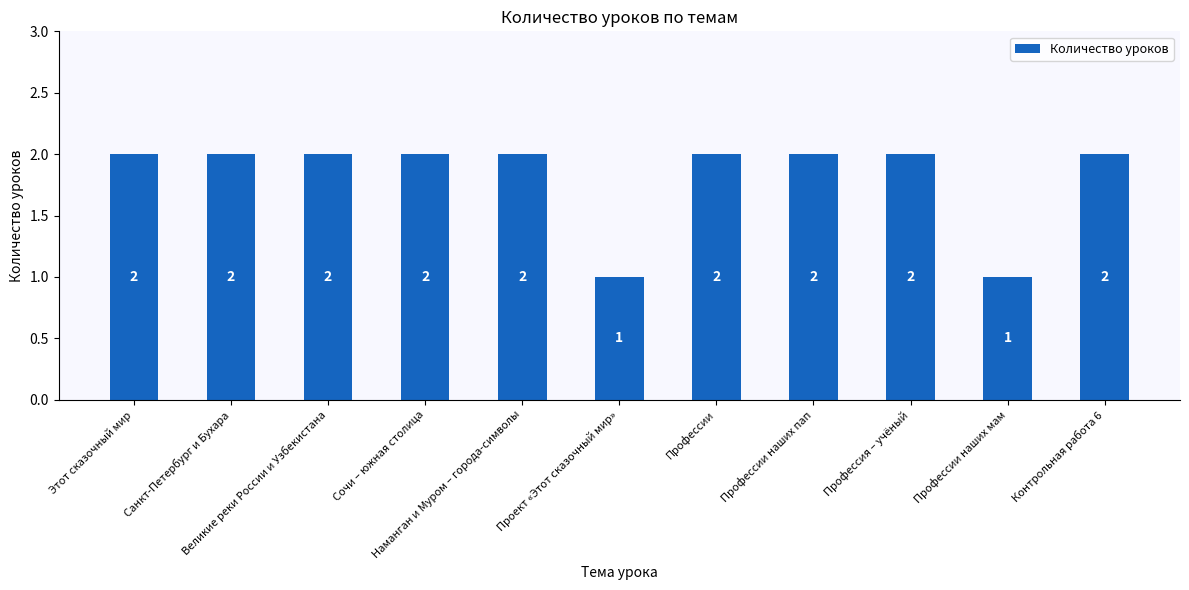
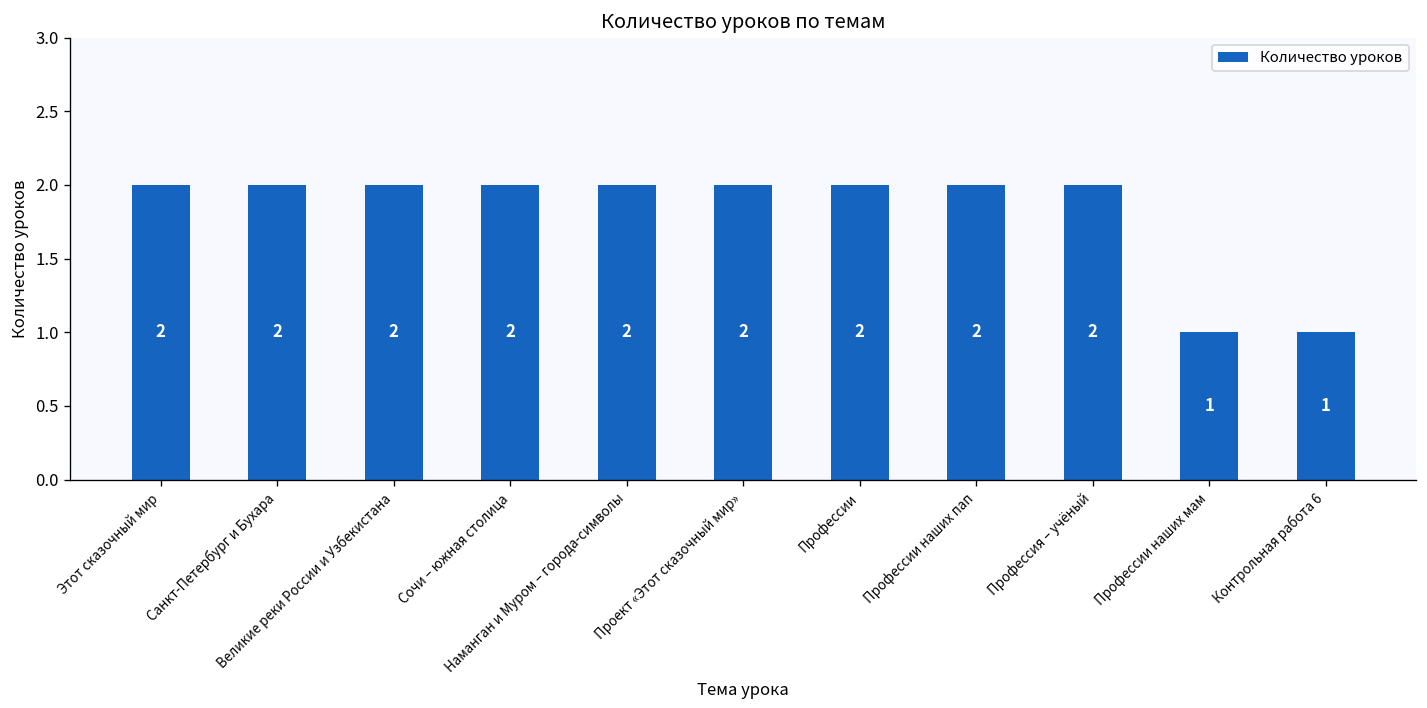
Проект «Этот сказочный мир»: 1 -> 2
Контрольная работа 6: 2 -> 1
